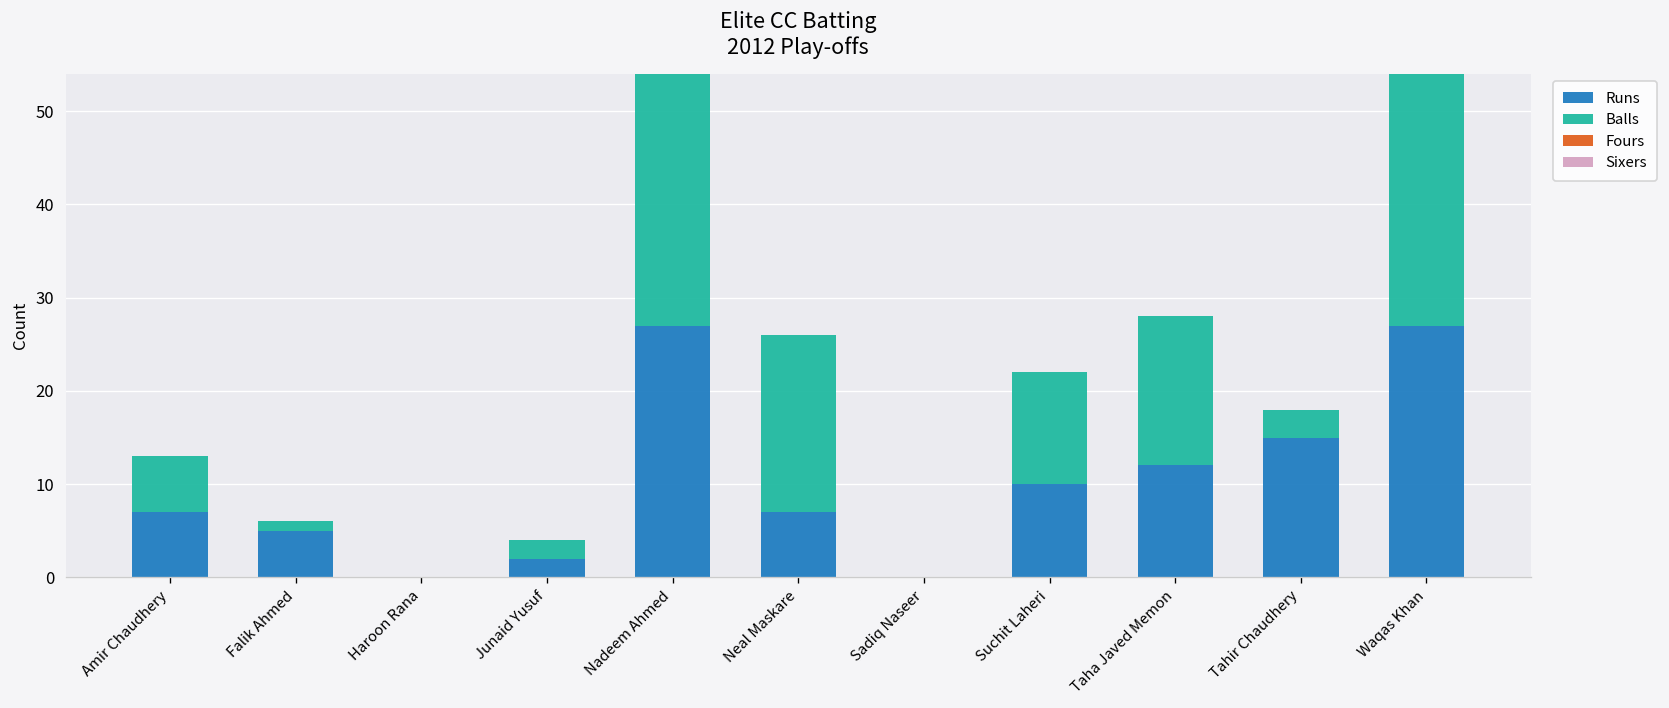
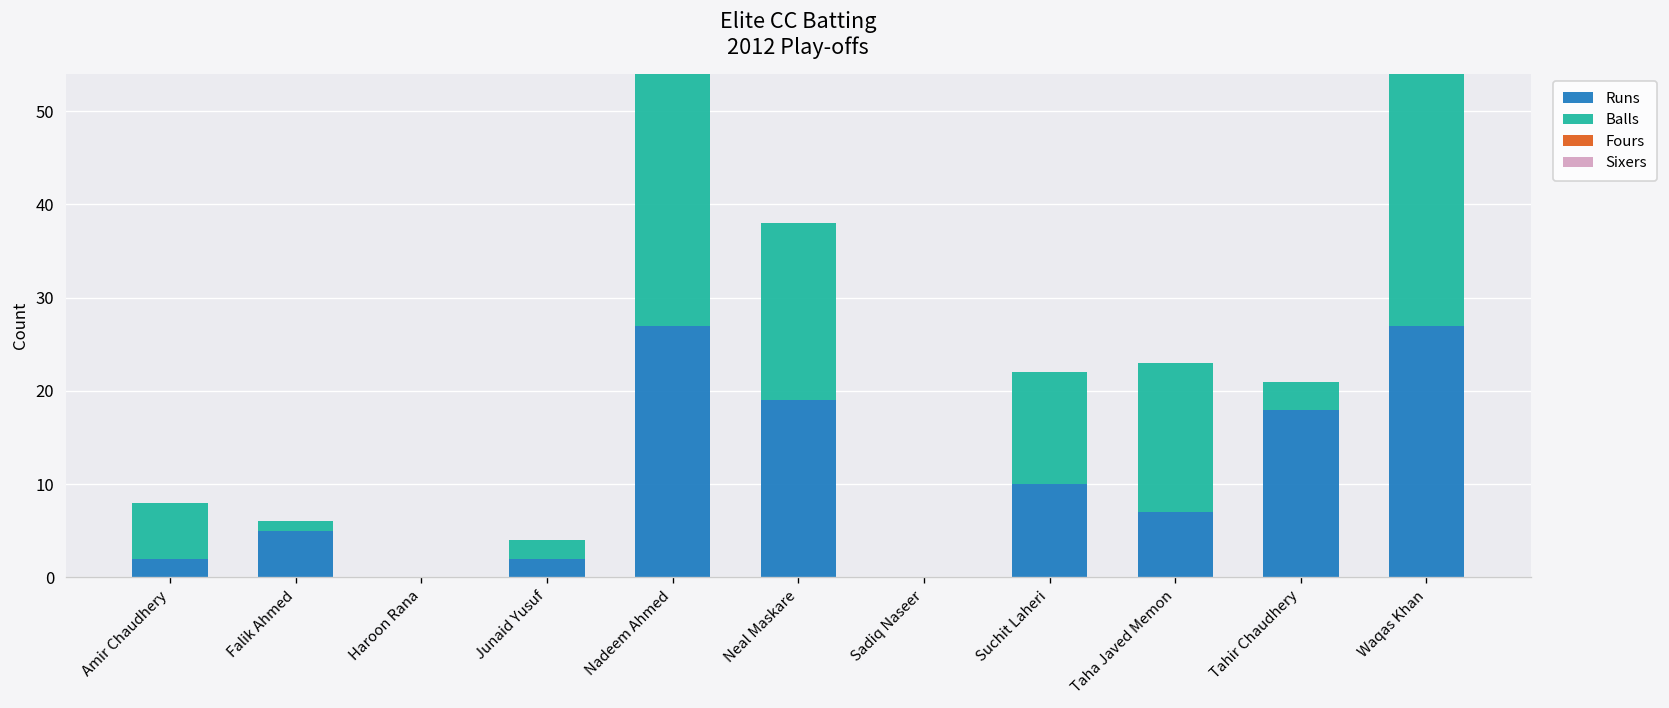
Runs, Amir Chaudhery: 7 -> 2
Runs, Neal Maskare: 7 -> 19
Runs, Taha Javed Memon: 12 -> 7
Runs, Tahir Chaudhery: 15 -> 18
